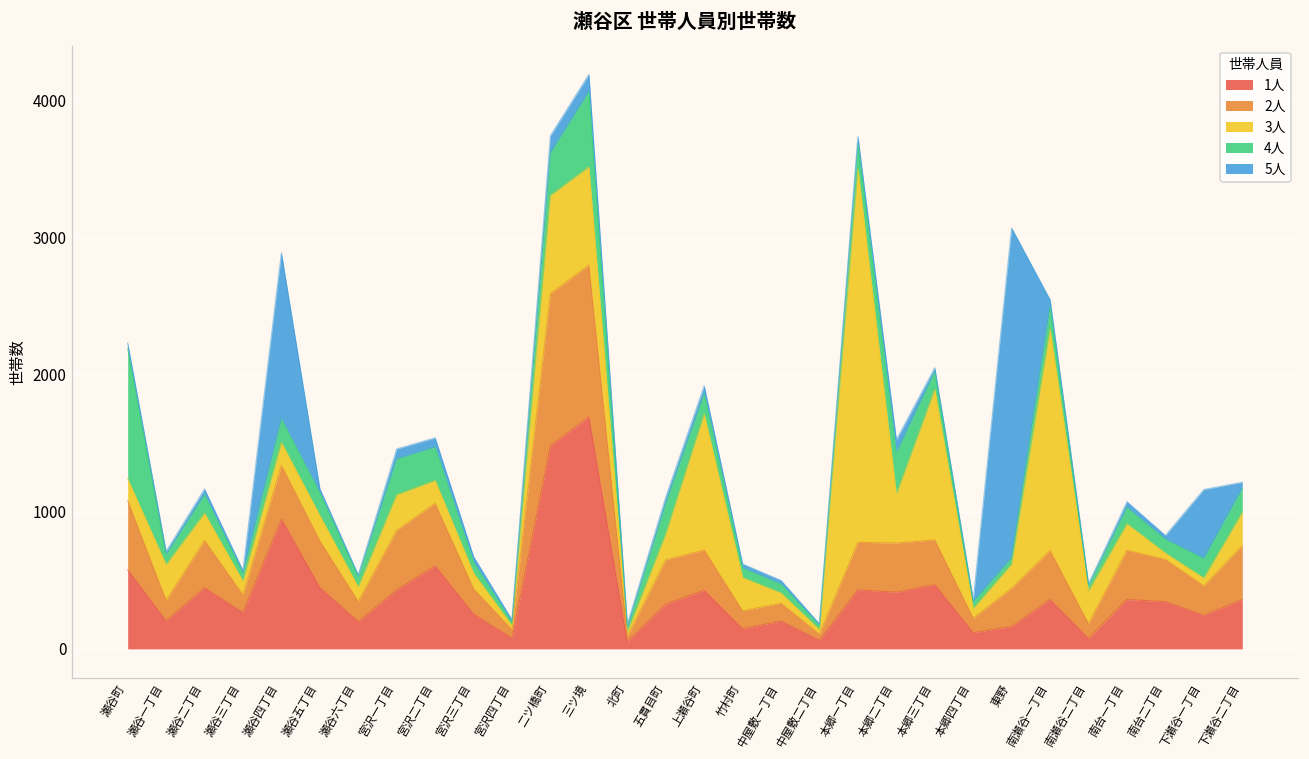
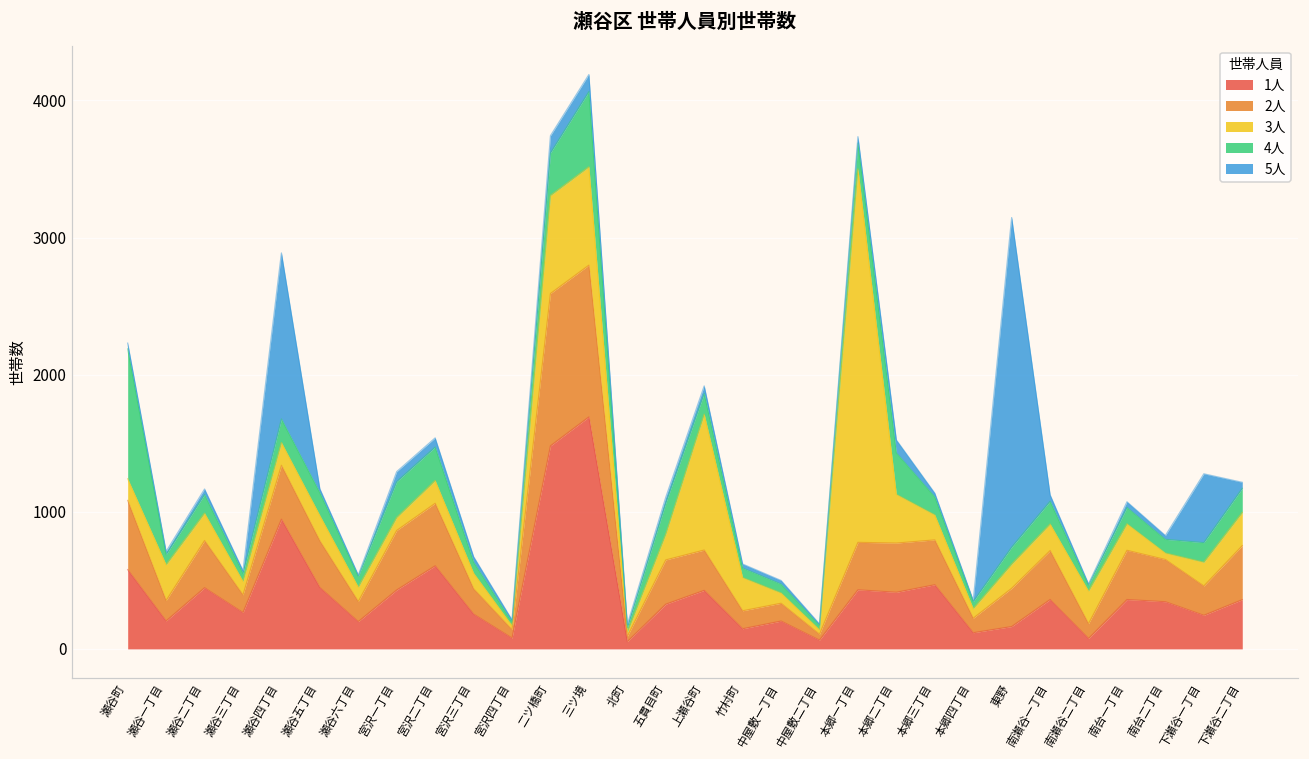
3人, 宮沢一丁目: 260 -> 100
3人, 本郷三丁目: 1100 -> 180
4人, 東野: 50 -> 120
3人, 南瀬谷一丁目: 1620 -> 190
3人, 下瀬谷一丁目: 60 -> 170
